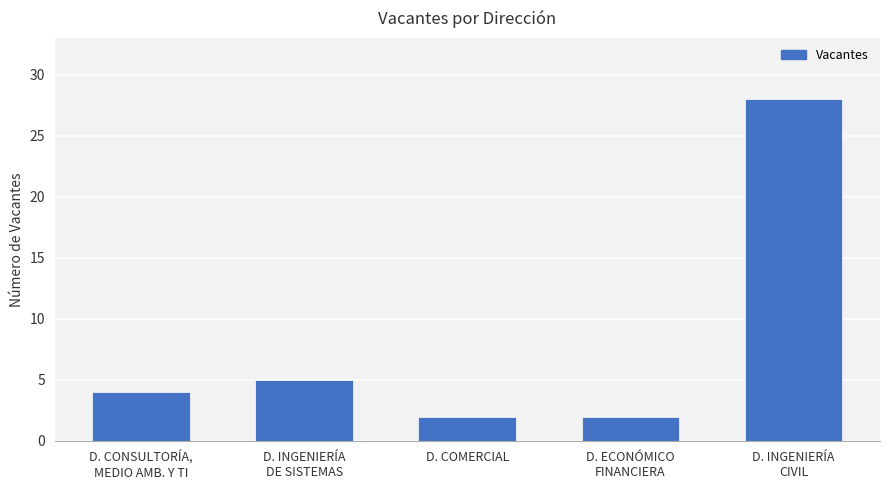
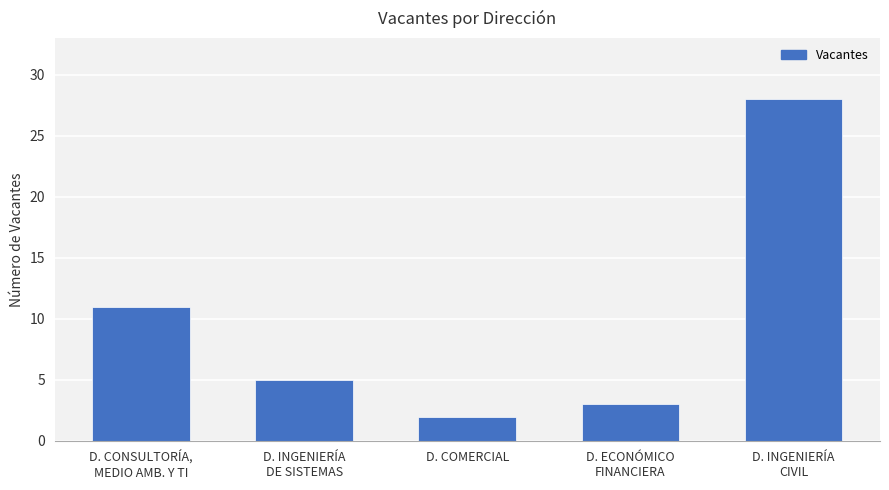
D. CONSULTORÍA, MEDIO AMB. Y TI: 4 -> 11
D. ECONÓMICO FINANCIERA: 2 -> 3
